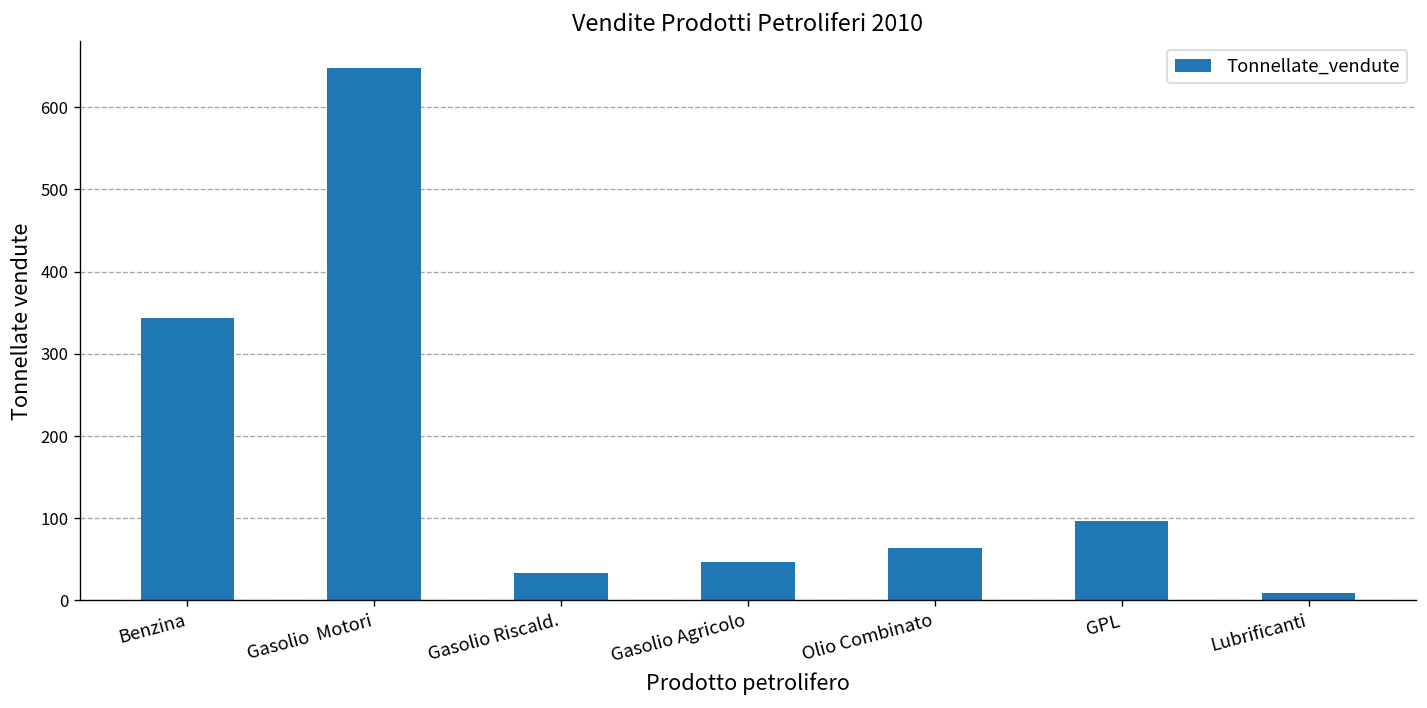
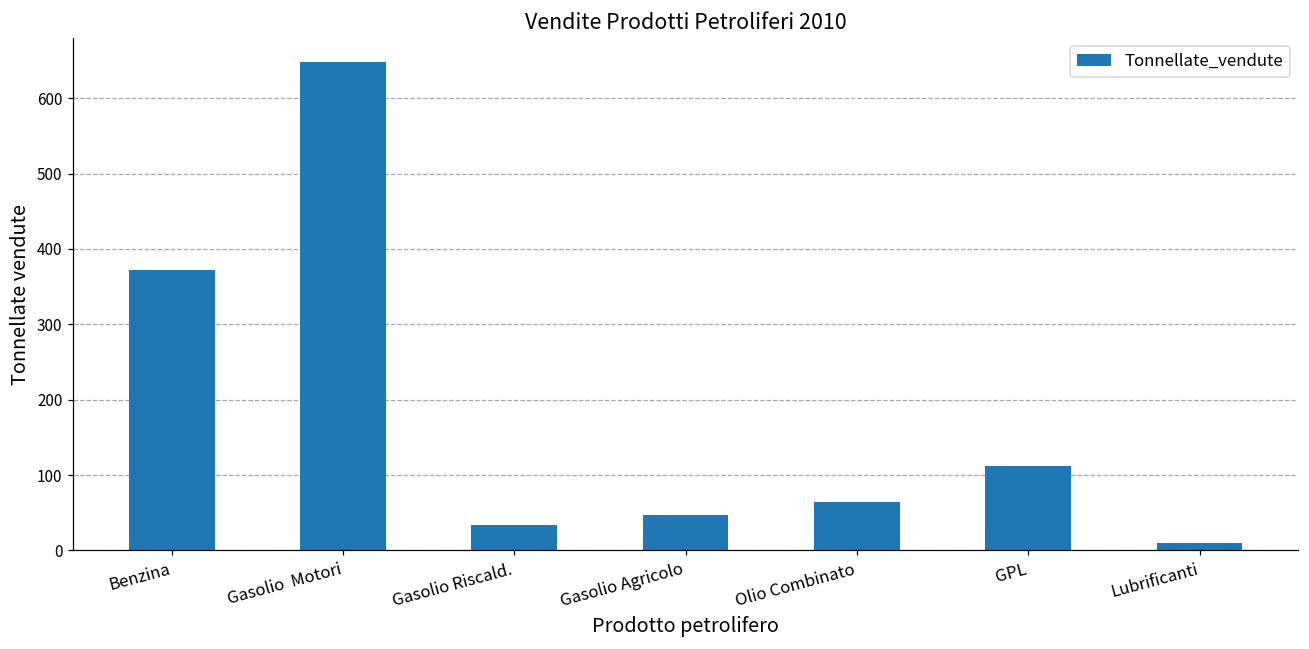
Benzina: 340 -> 370
GPL: 100 -> 110
